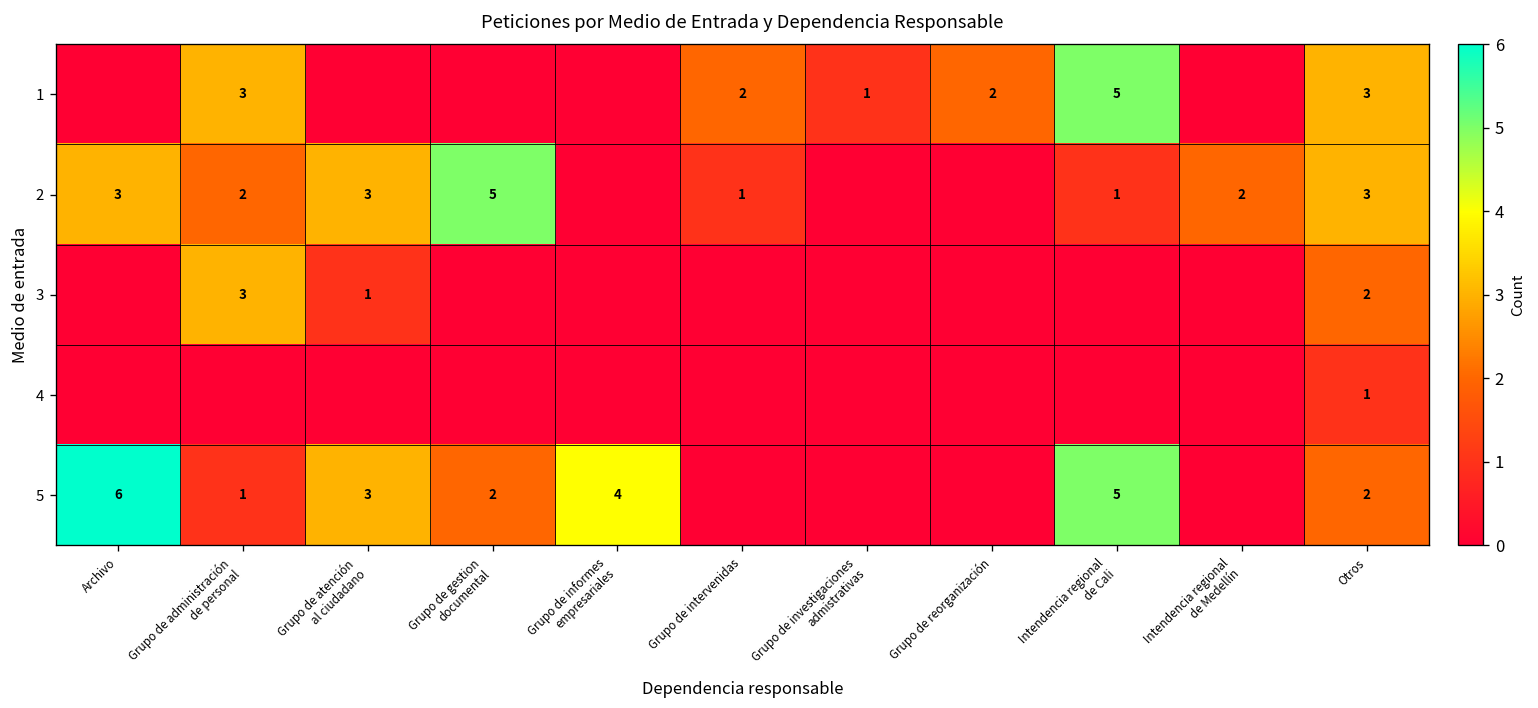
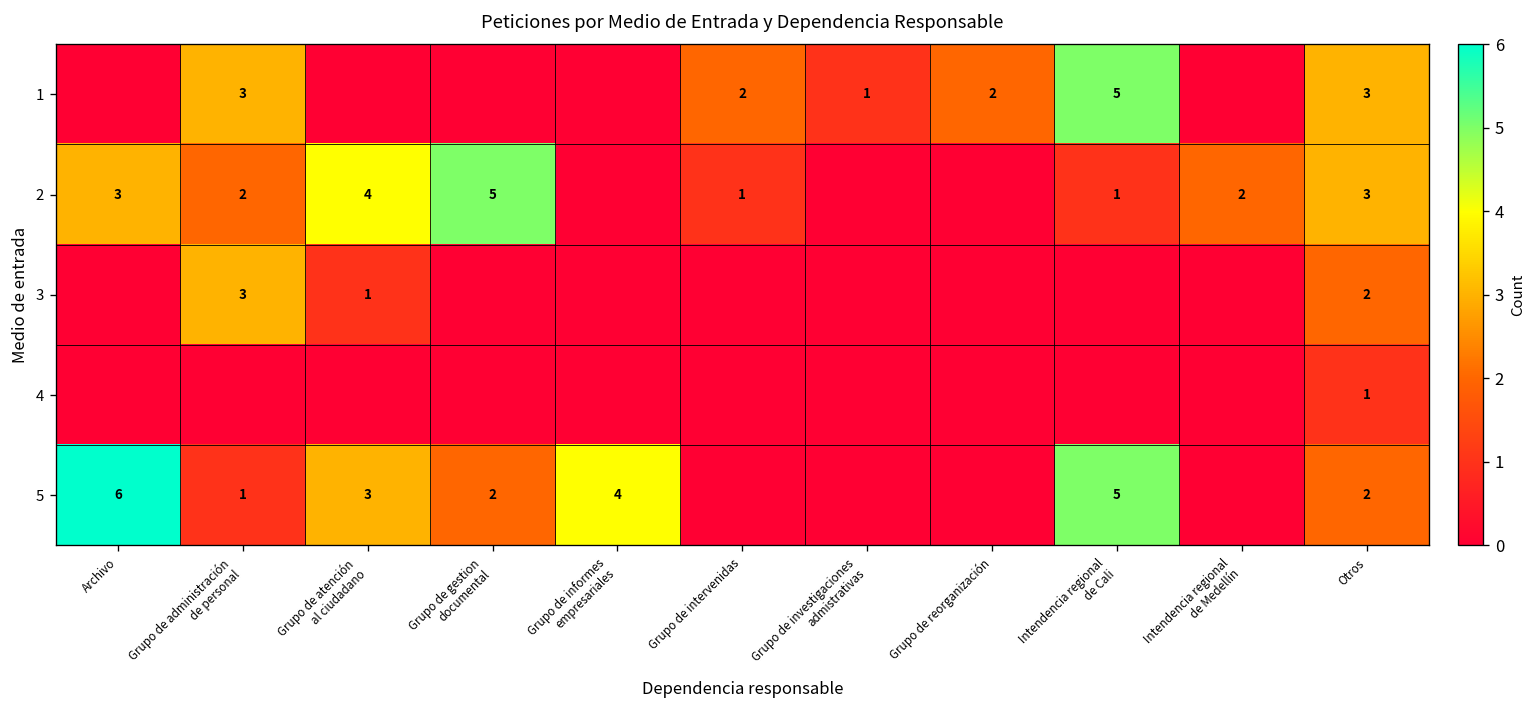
2, Grupo de atención al ciudadano: 3 -> 4
